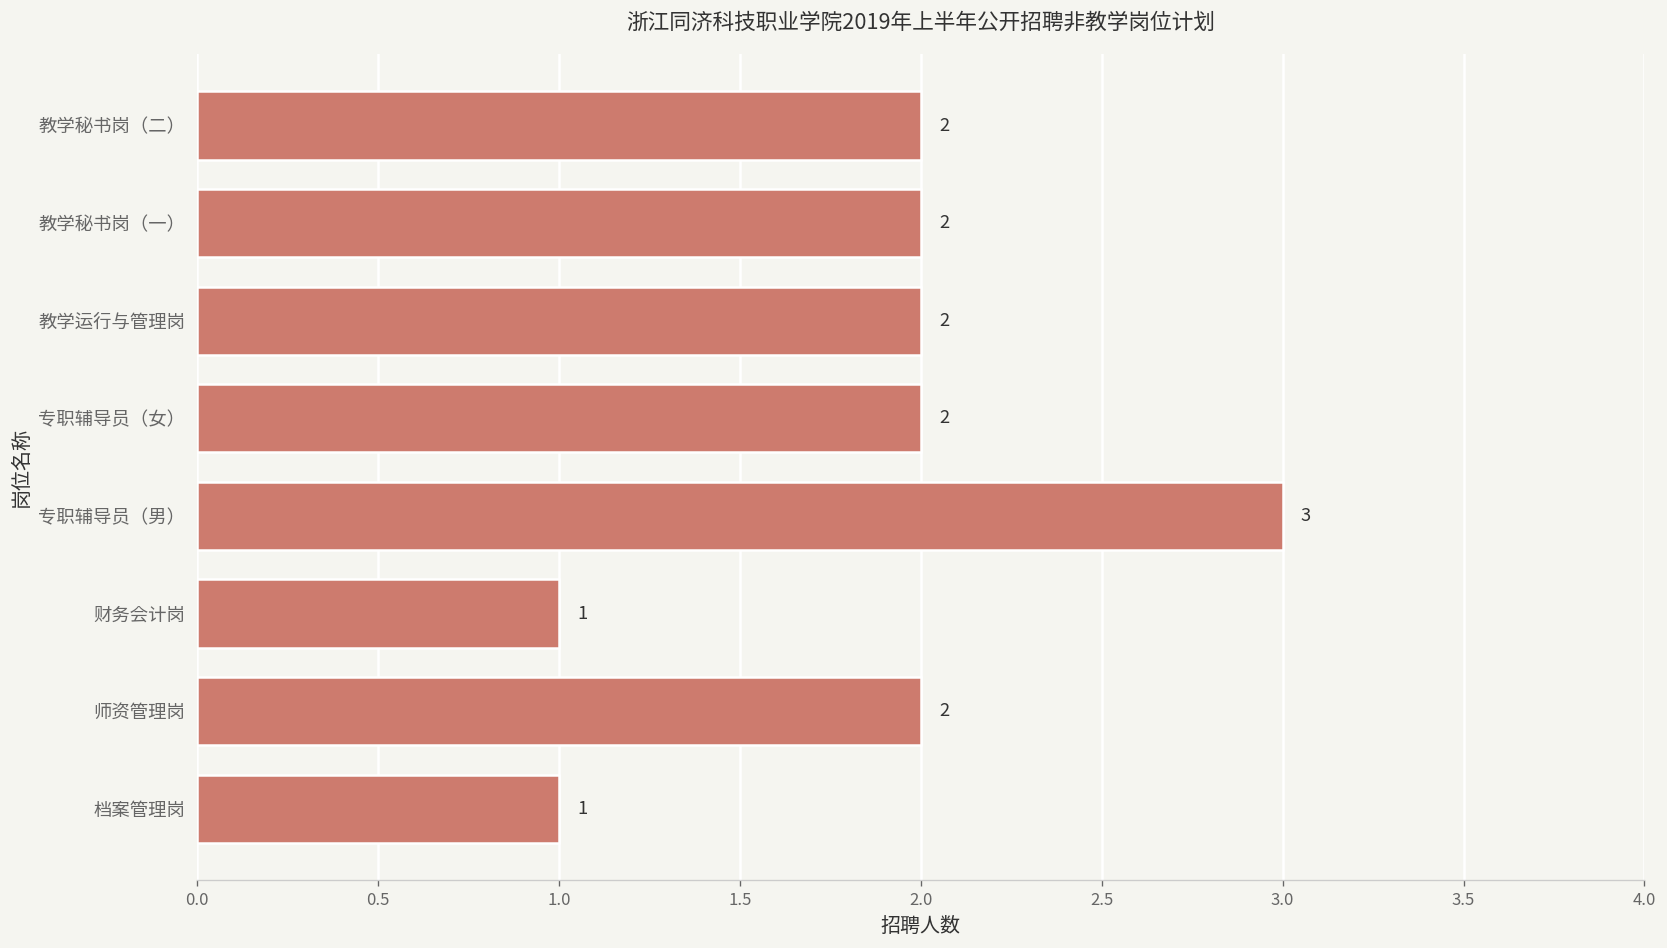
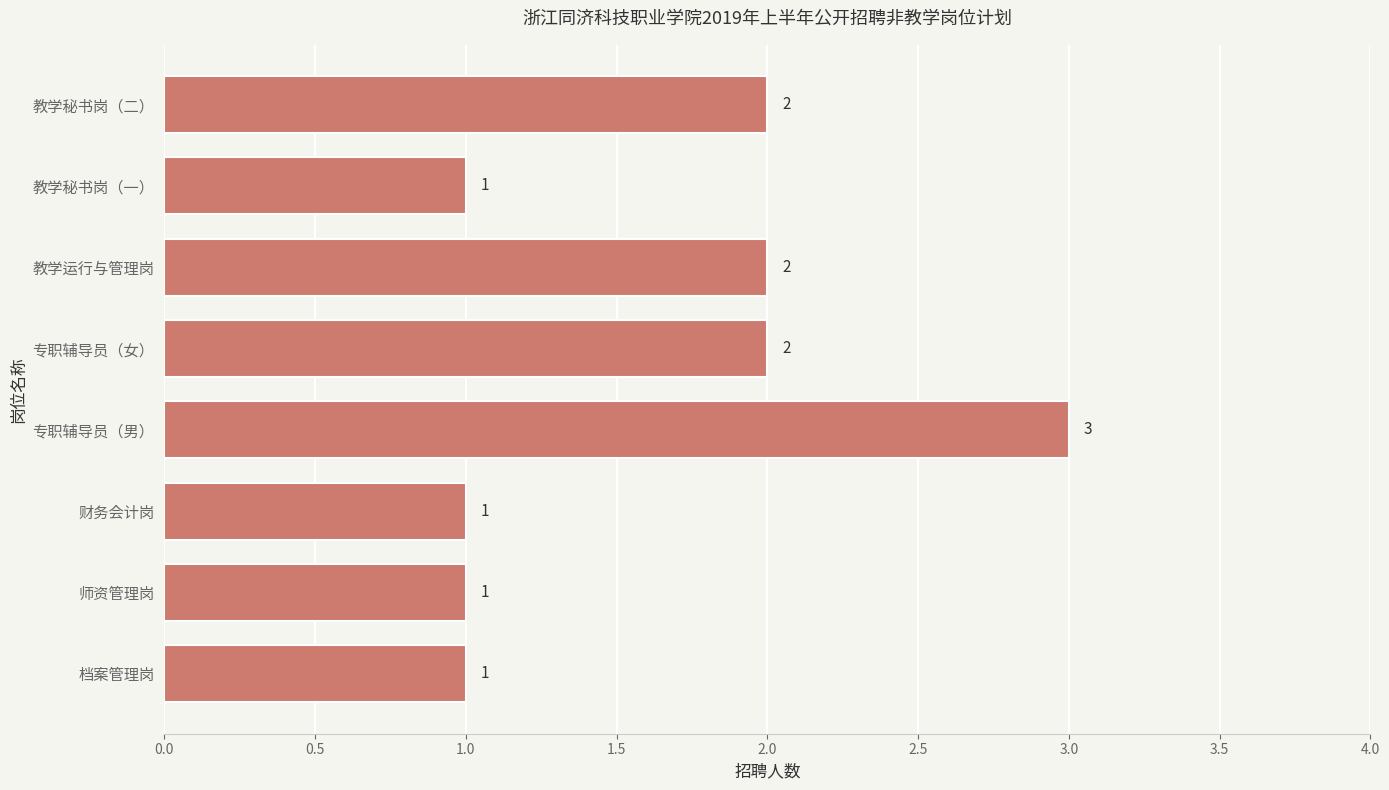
教学秘书岗（一）: 2 -> 1
师资管理岗: 2 -> 1
